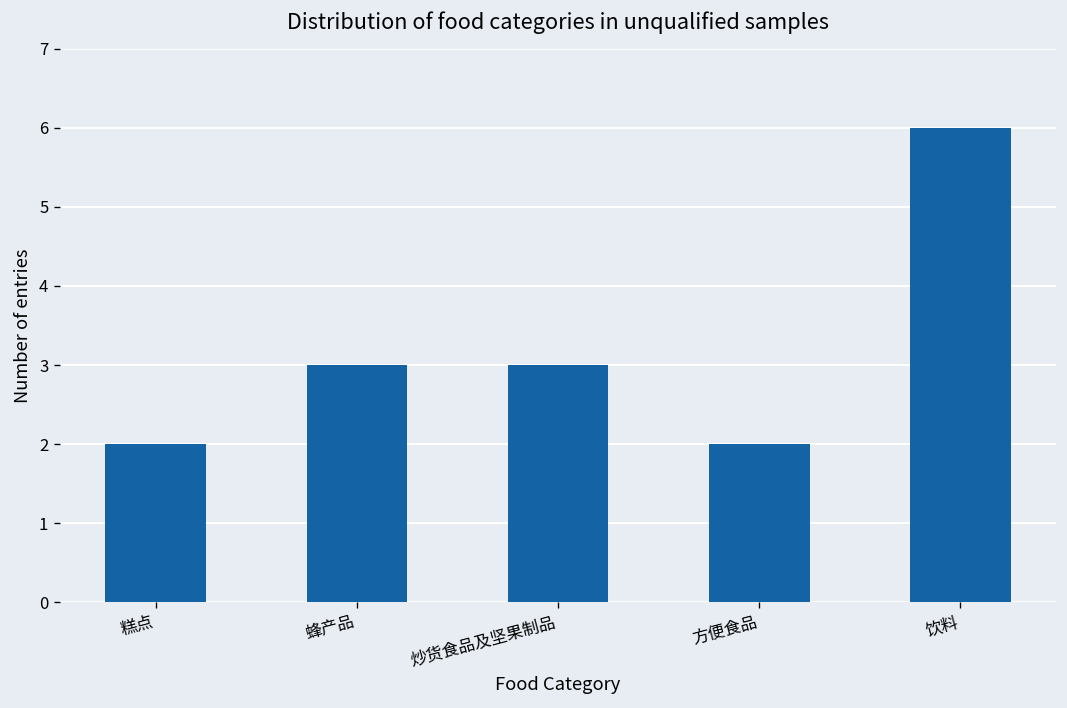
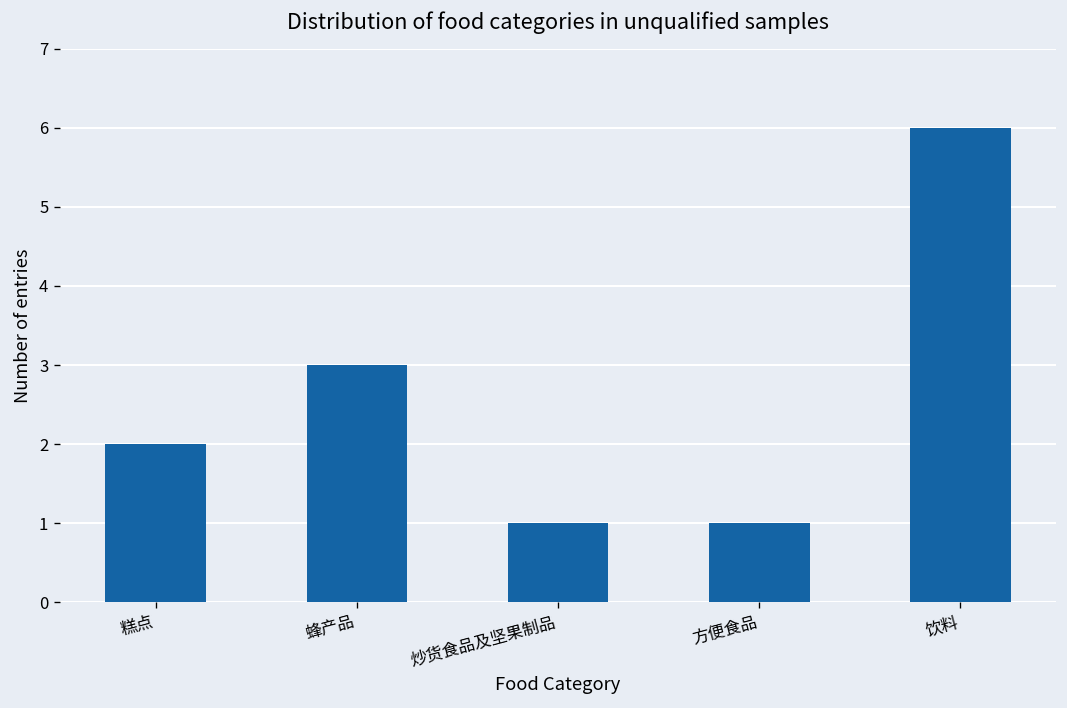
炒货食品及坚果制品: 3 -> 1
方便食品: 2 -> 1
